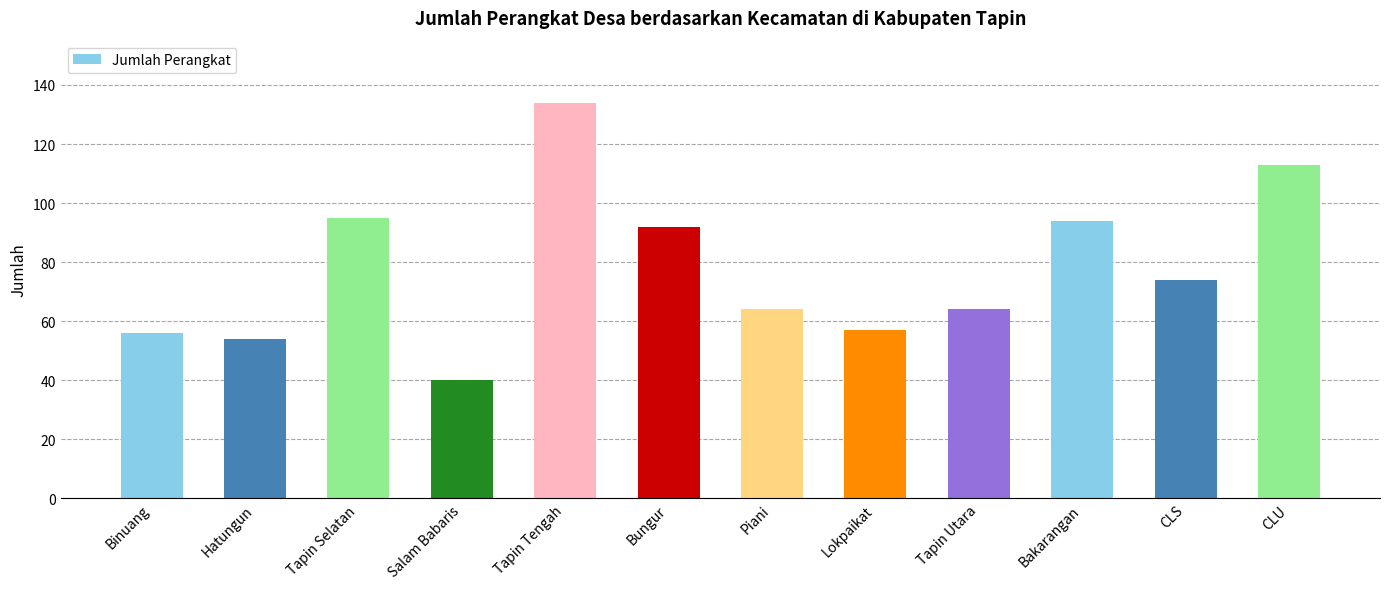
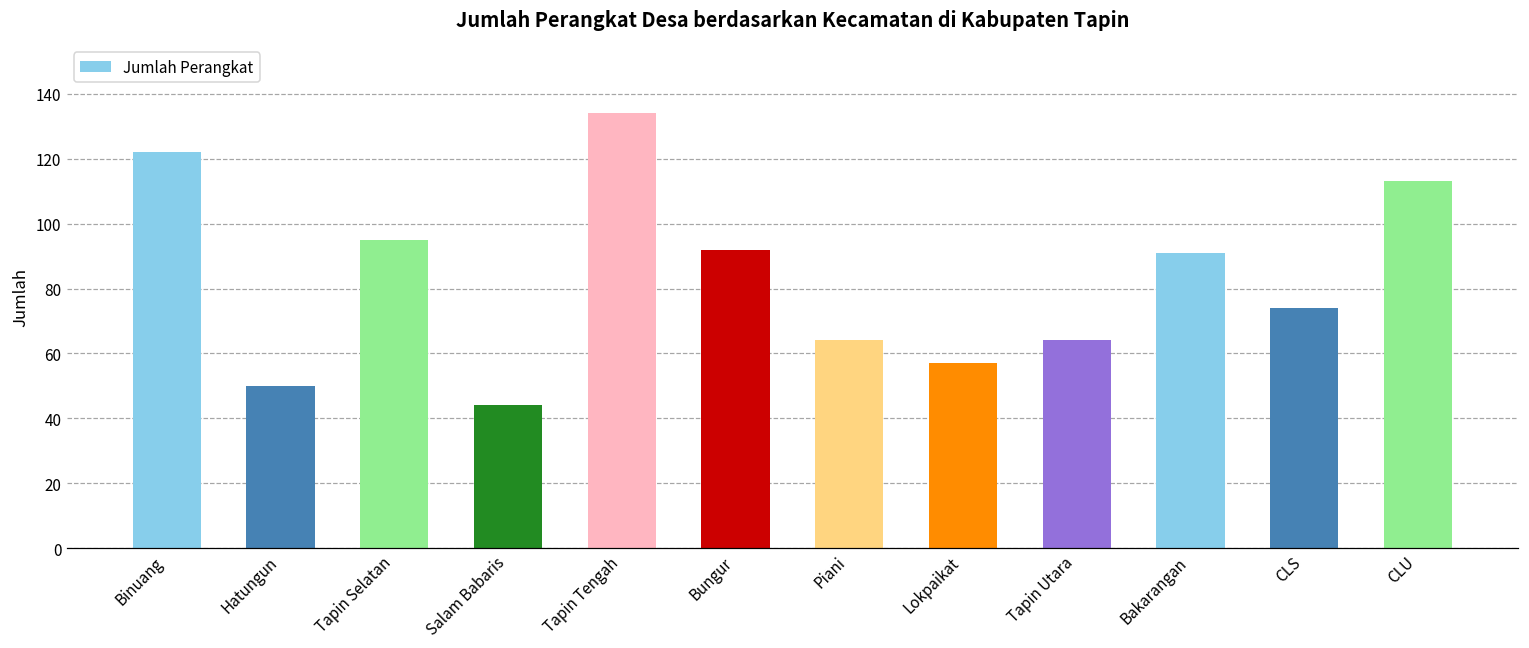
Binuang: 56 -> 122
Hatungun: 54 -> 50
Salam Babaris: 40 -> 44
Bakarangan: 94 -> 91
